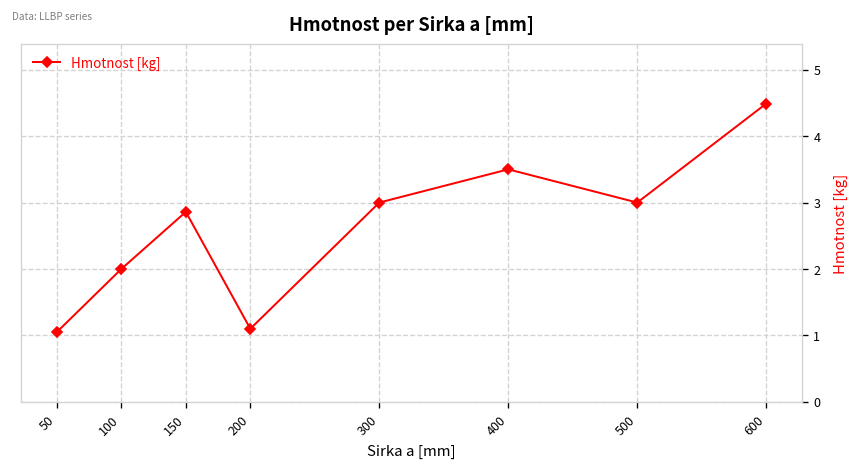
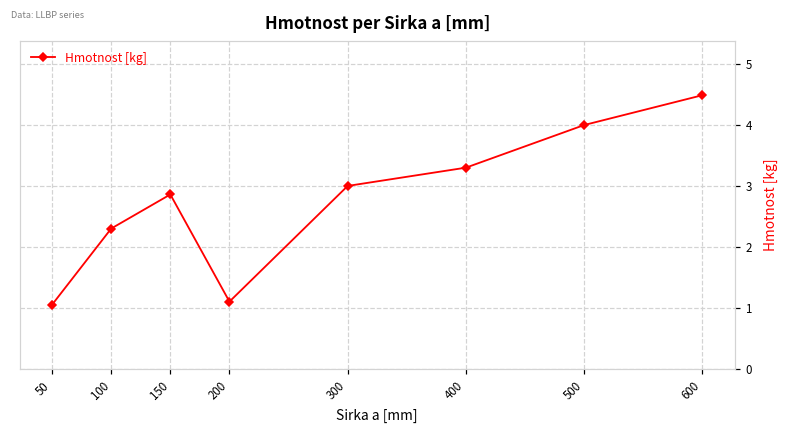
100: 2.0 -> 2.3
400: 3.5 -> 3.3
500: 3 -> 4
